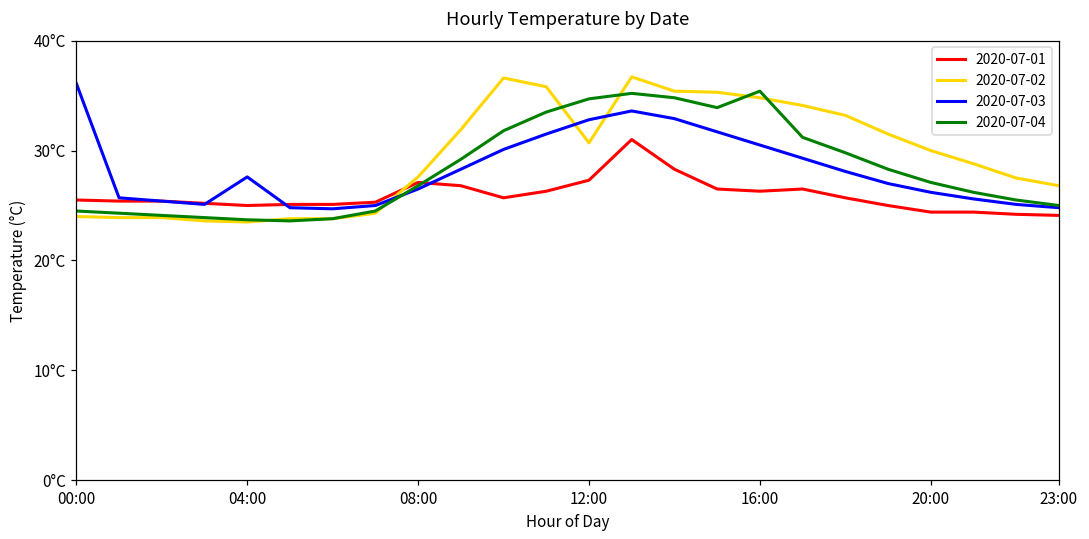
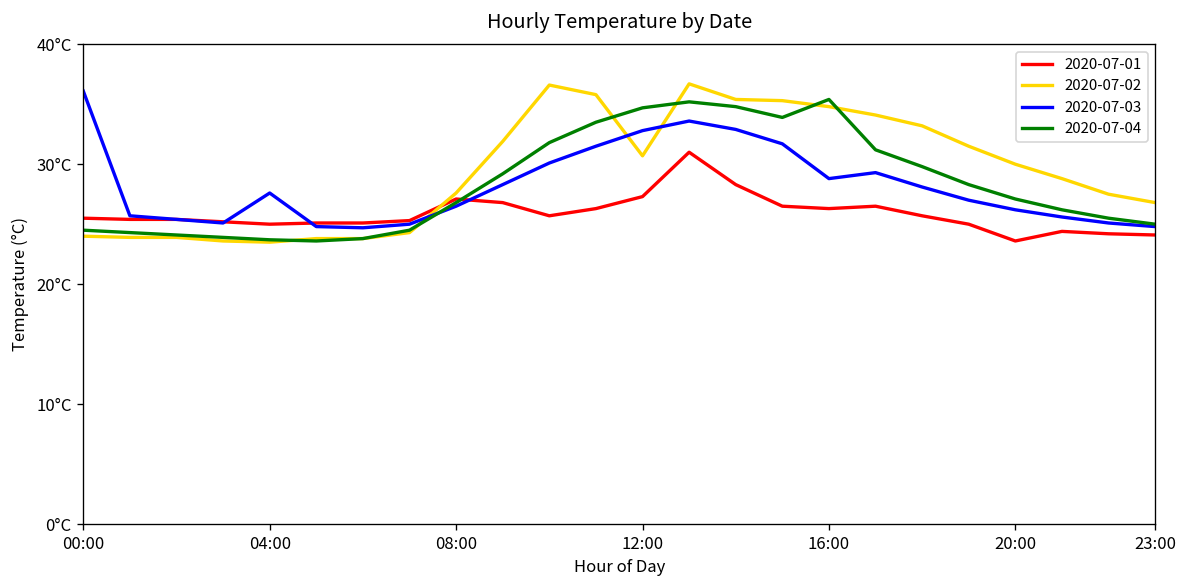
2020-07-03, 16:00: 31°C -> 29°C
2020-07-01, 20:00: 24.4°C -> 23.6°C
